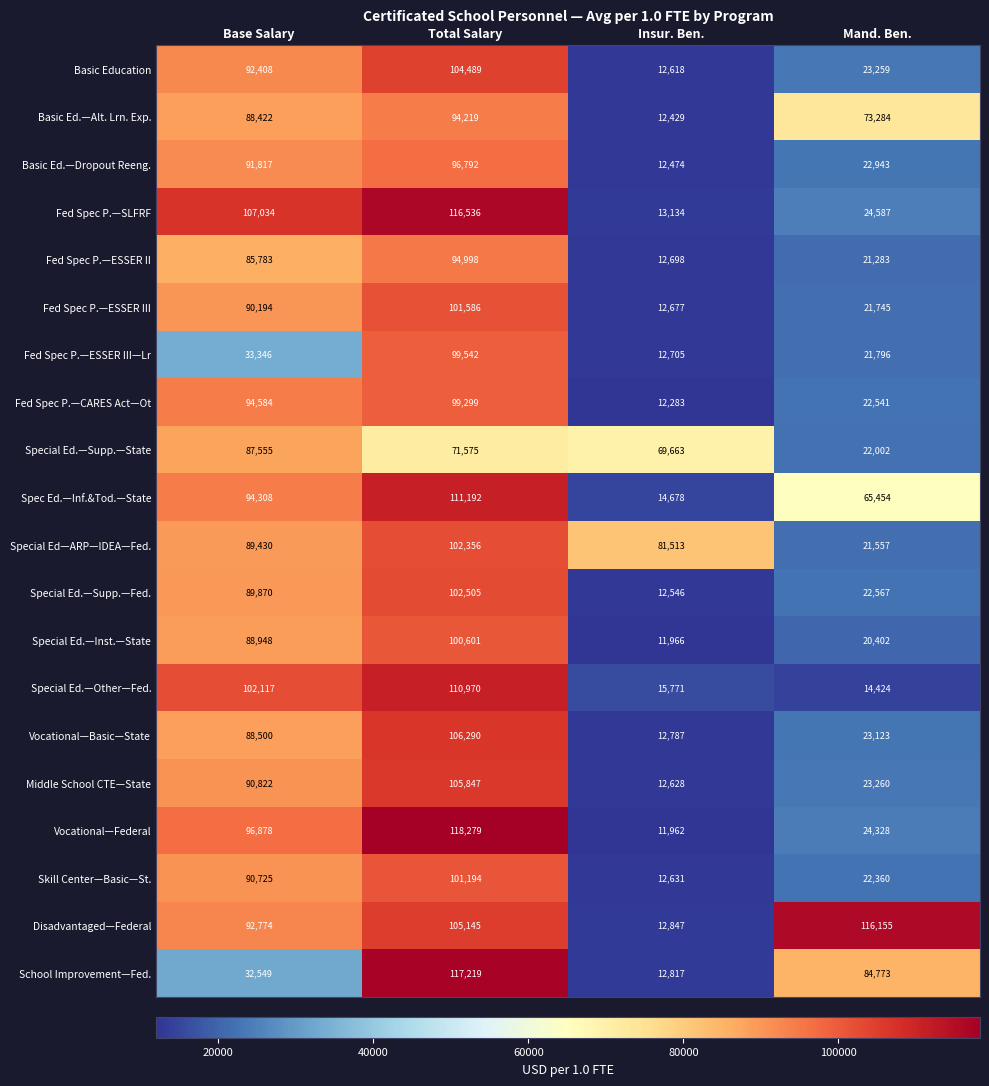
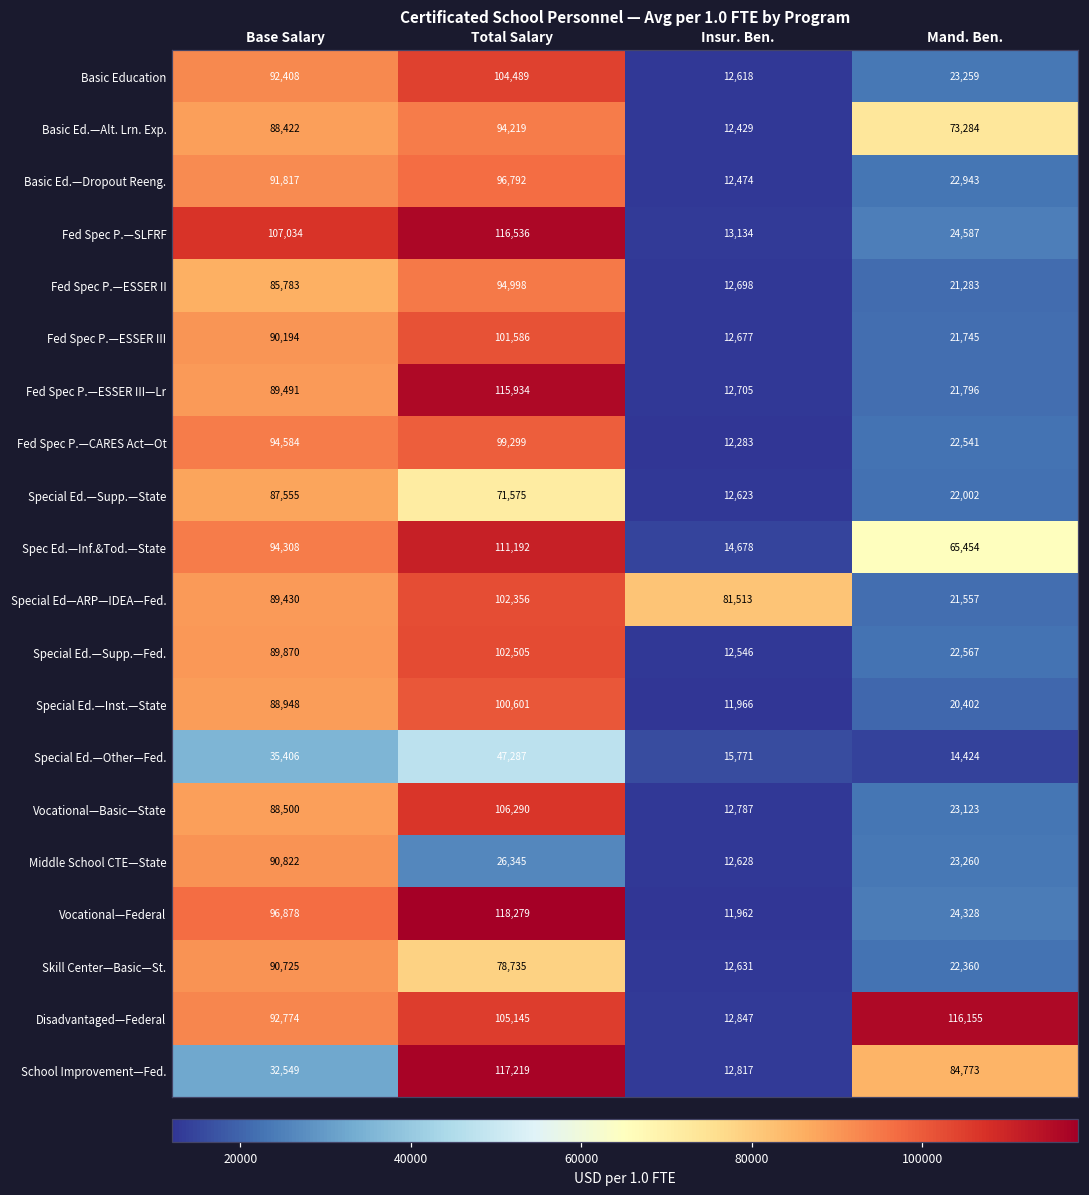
Fed Spec P.—ESSER III—Lr, Base Salary: 33,346 -> 89,491
Fed Spec P.—ESSER III—Lr, Total Salary: 99,542 -> 115,934
Special Ed.—Supp.—State, Insur. Ben.: 69,663 -> 12,623
Special Ed.—Other—Fed., Base Salary: 102,117 -> 35,406
Special Ed.—Other—Fed., Total Salary: 110,970 -> 47,287
Middle School CTE—State, Total Salary: 105,847 -> 26,345
Skill Center—Basic—St., Total Salary: 101,194 -> 78,735
